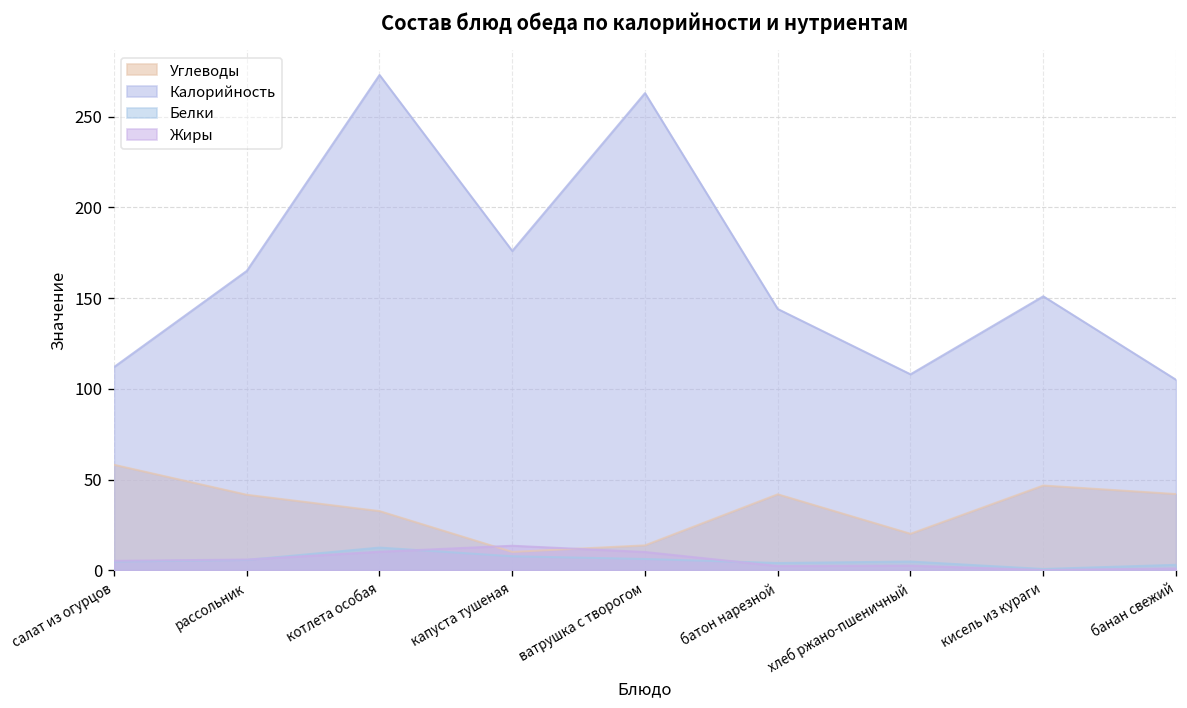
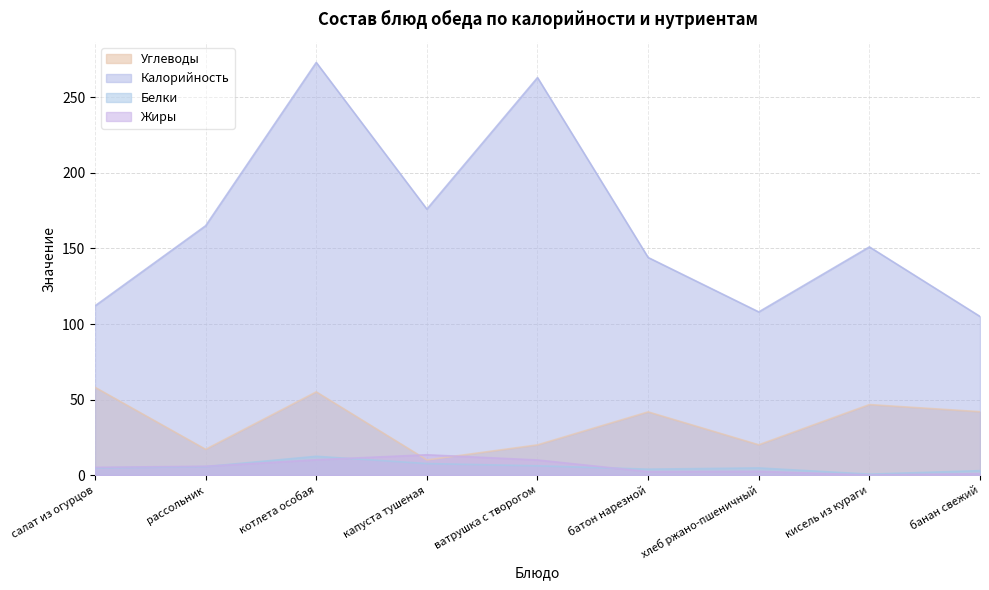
Углеводы, рассольник: 42 -> 17
Углеводы, котлета особая: 33 -> 55
Углеводы, ватрушка с творогом: 14 -> 20
